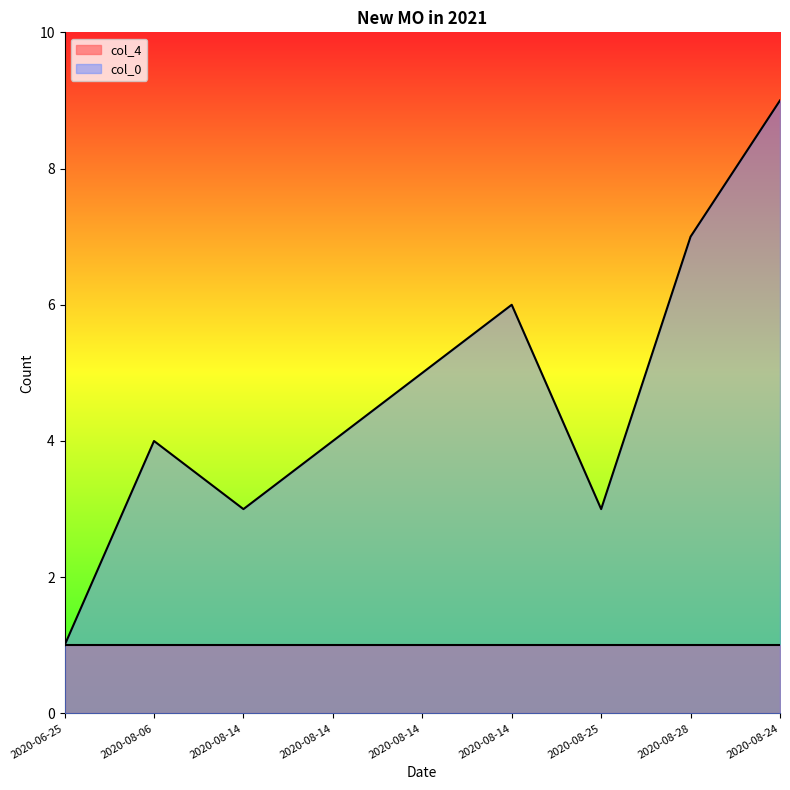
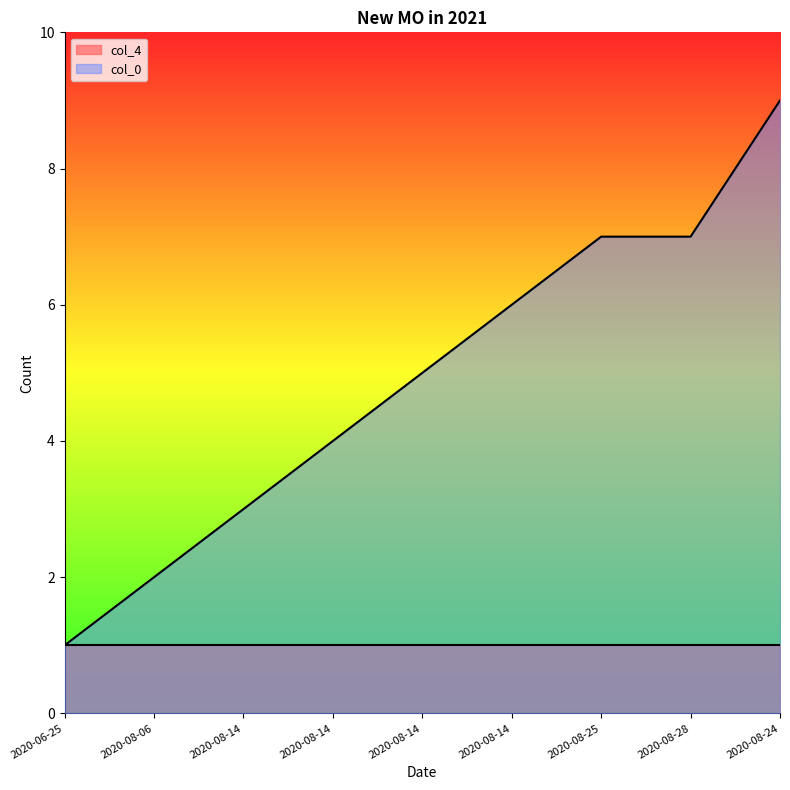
col_0, 2020-08-06: 4 -> 2
col_0, 2020-08-25: 3 -> 7
